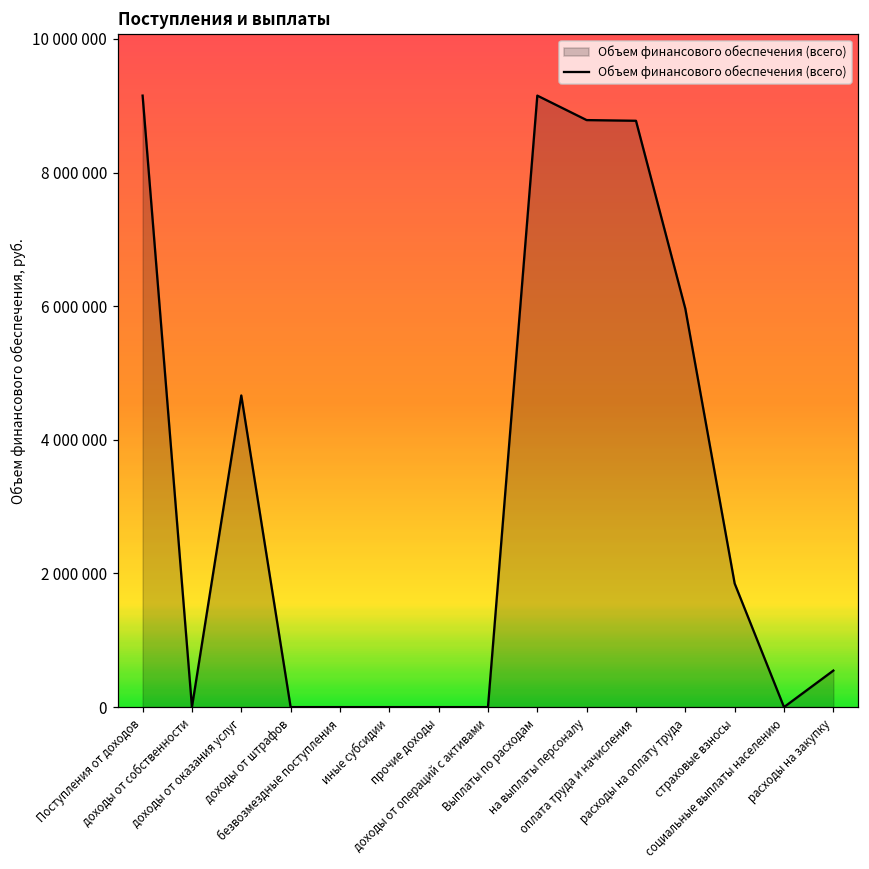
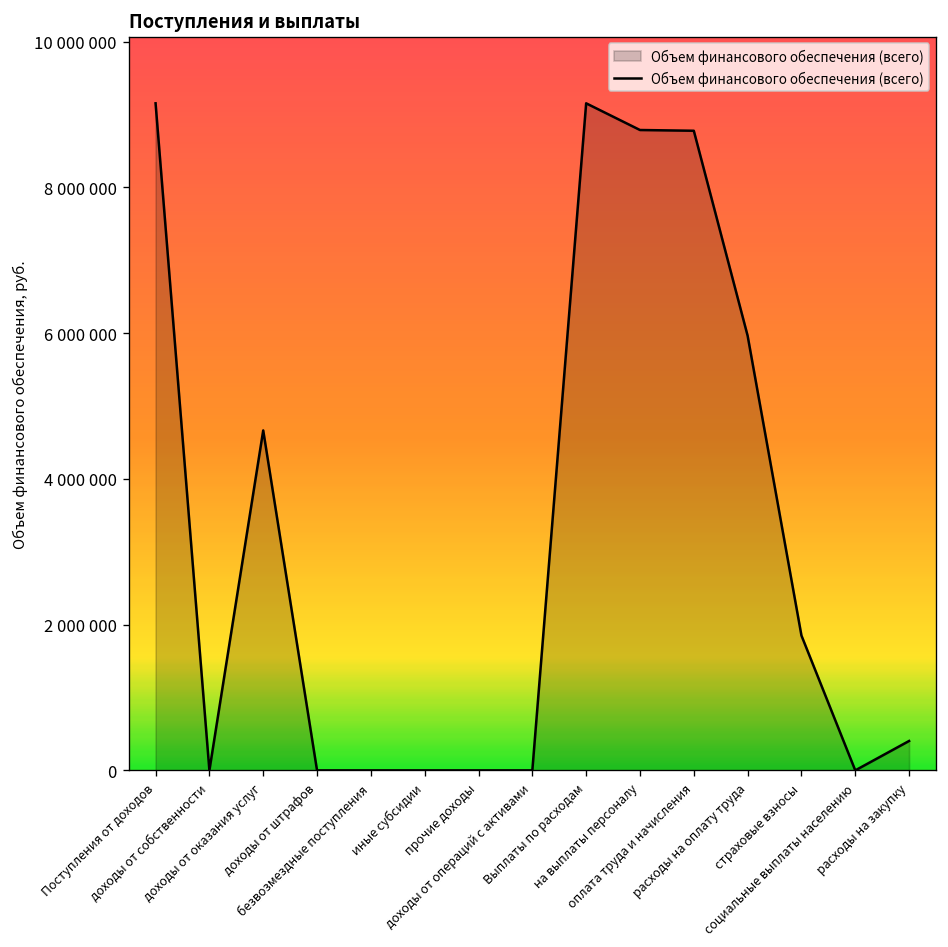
расходы на закупку: 500000 -> 400000
